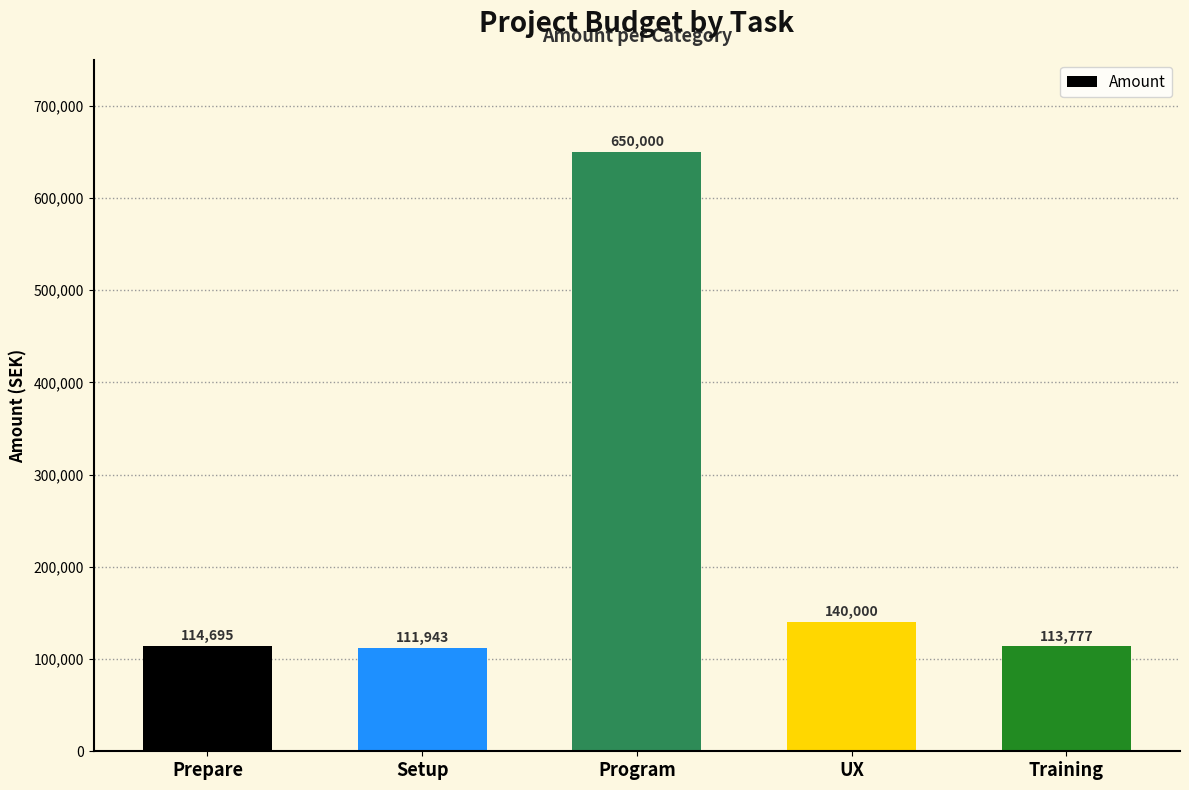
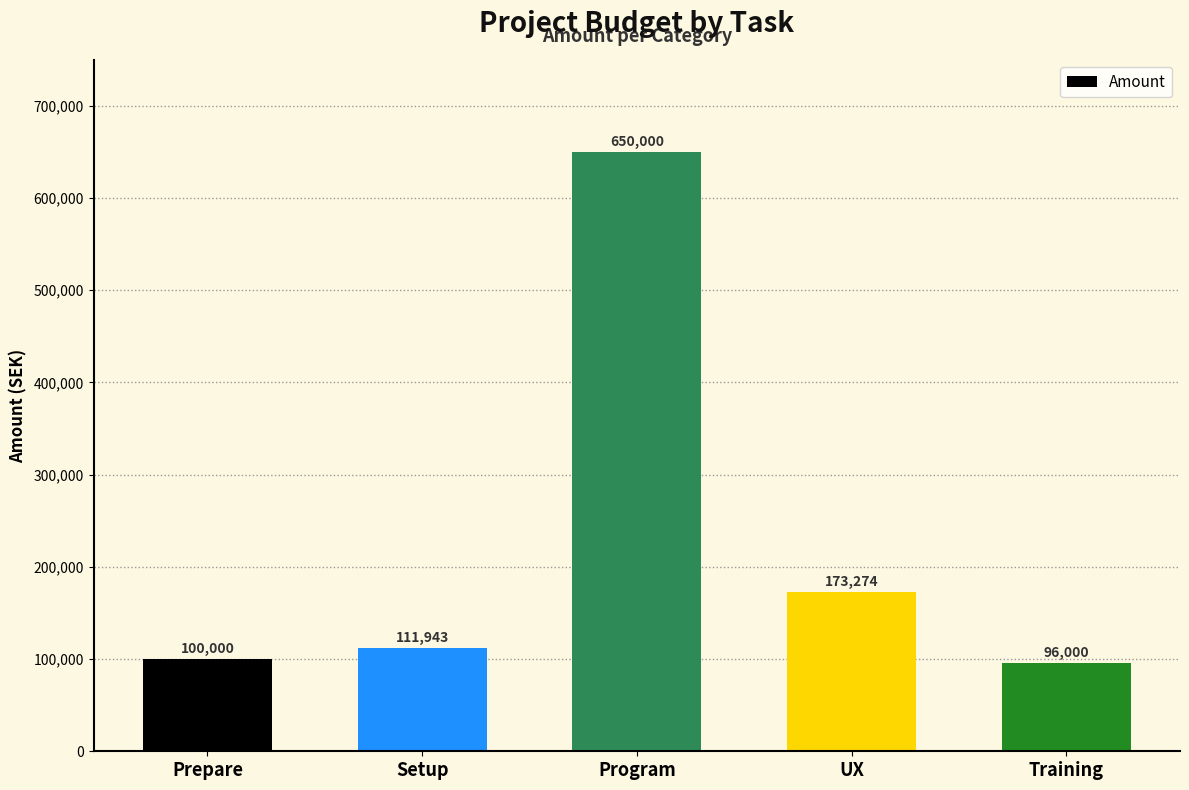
Prepare: 114,695 -> 100,000
UX: 140,000 -> 173,274
Training: 113,777 -> 96,000
